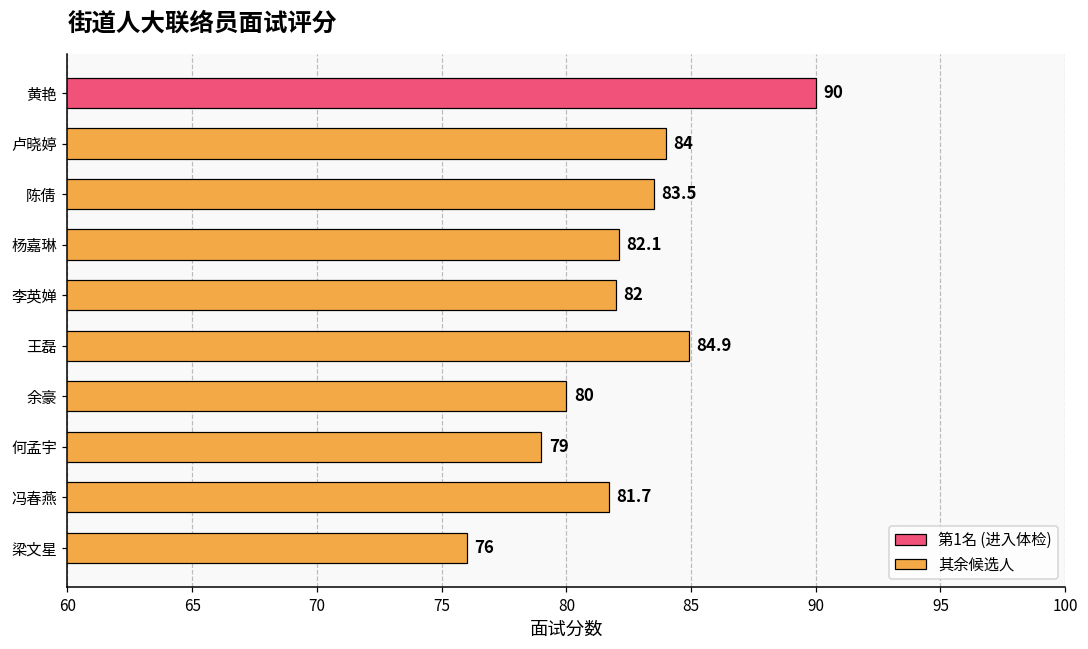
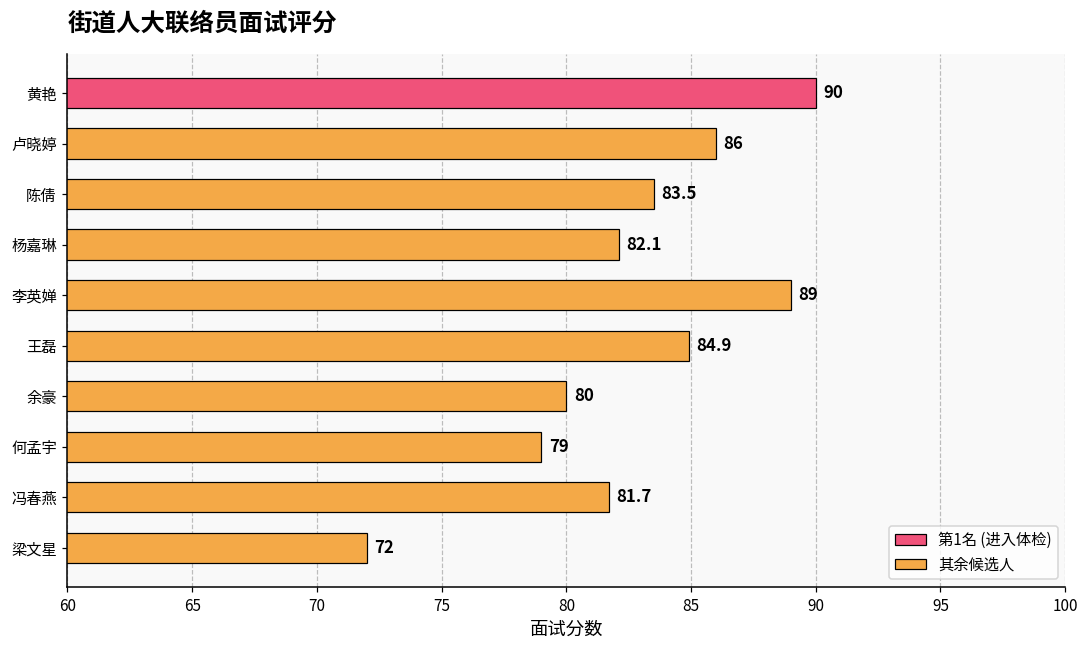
卢晓婷: 84 -> 86
李英婵: 82 -> 89
梁文星: 76 -> 72
